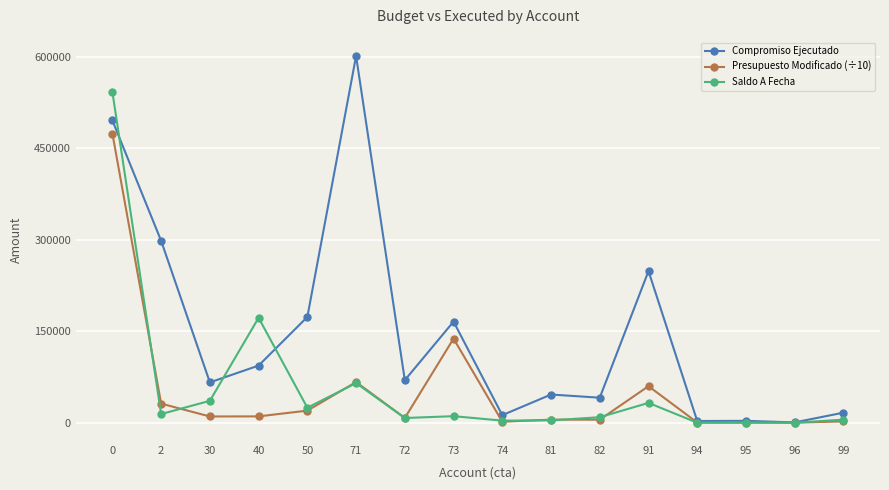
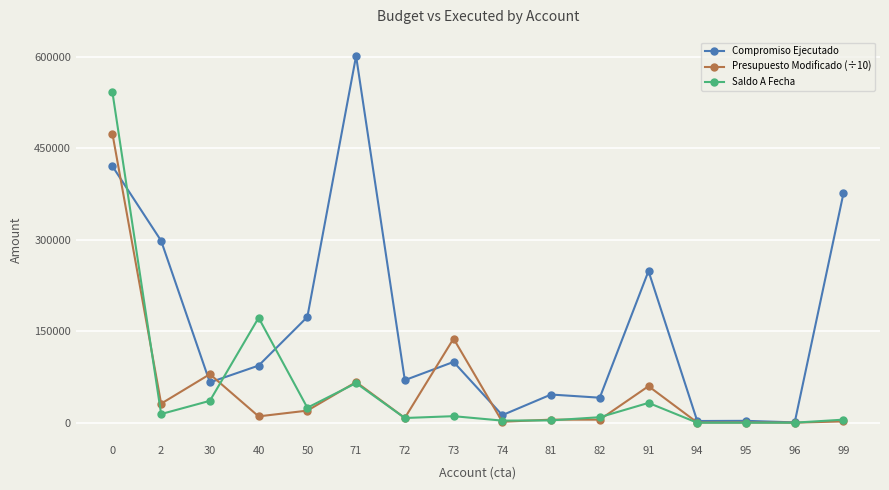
Compromiso Ejecutado, 0: 500000 -> 420000
Presupuesto Modificado (÷10), 30: 10000 -> 80000
Compromiso Ejecutado, 73: 170000 -> 100000
Compromiso Ejecutado, 99: 20000 -> 380000
